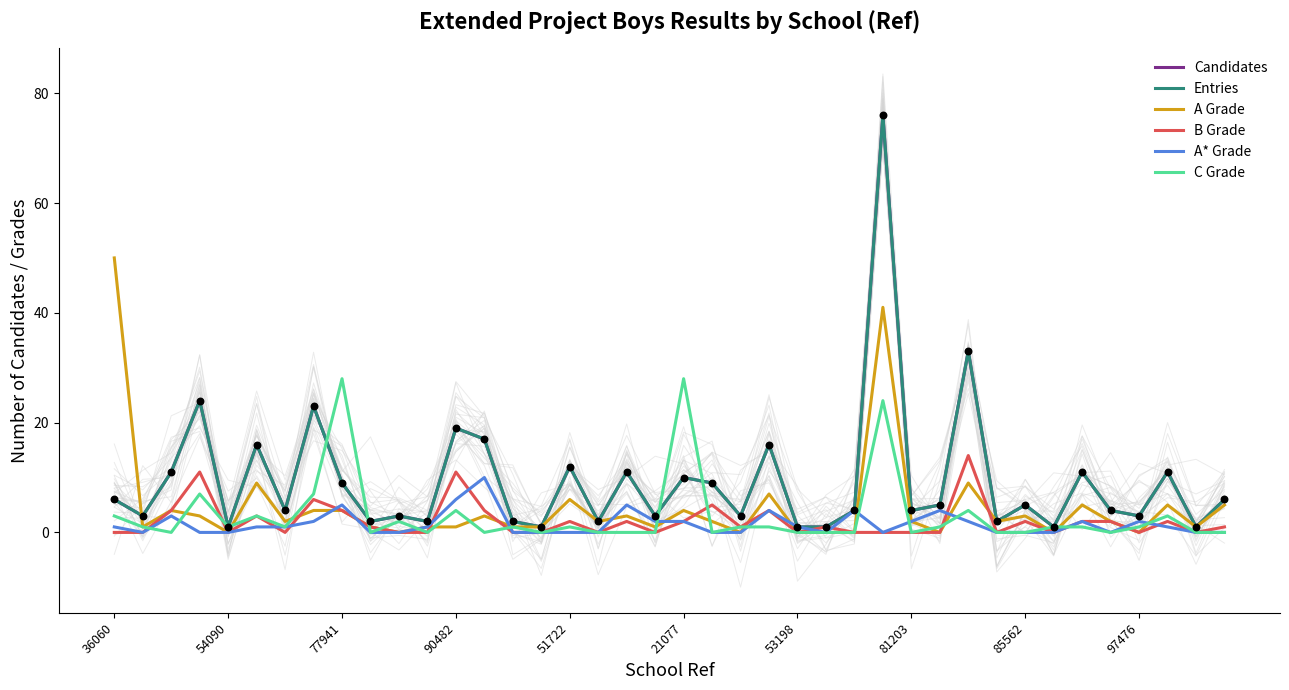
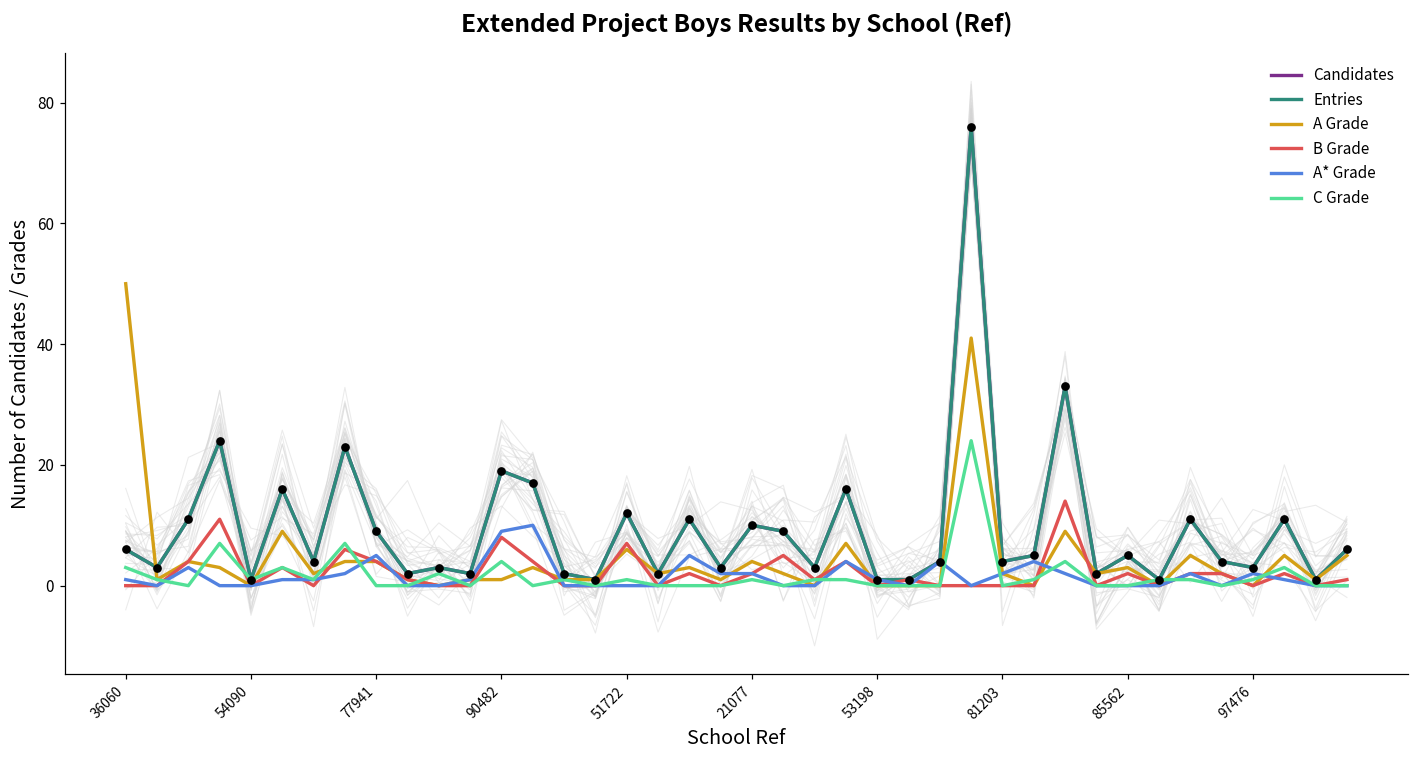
C Grade, 77941: 28 -> 0
B Grade, 90482: 11 -> 8
A* Grade, 90482: 6 -> 9
B Grade, 51722: 2 -> 7
C Grade, 21077: 28 -> 1
